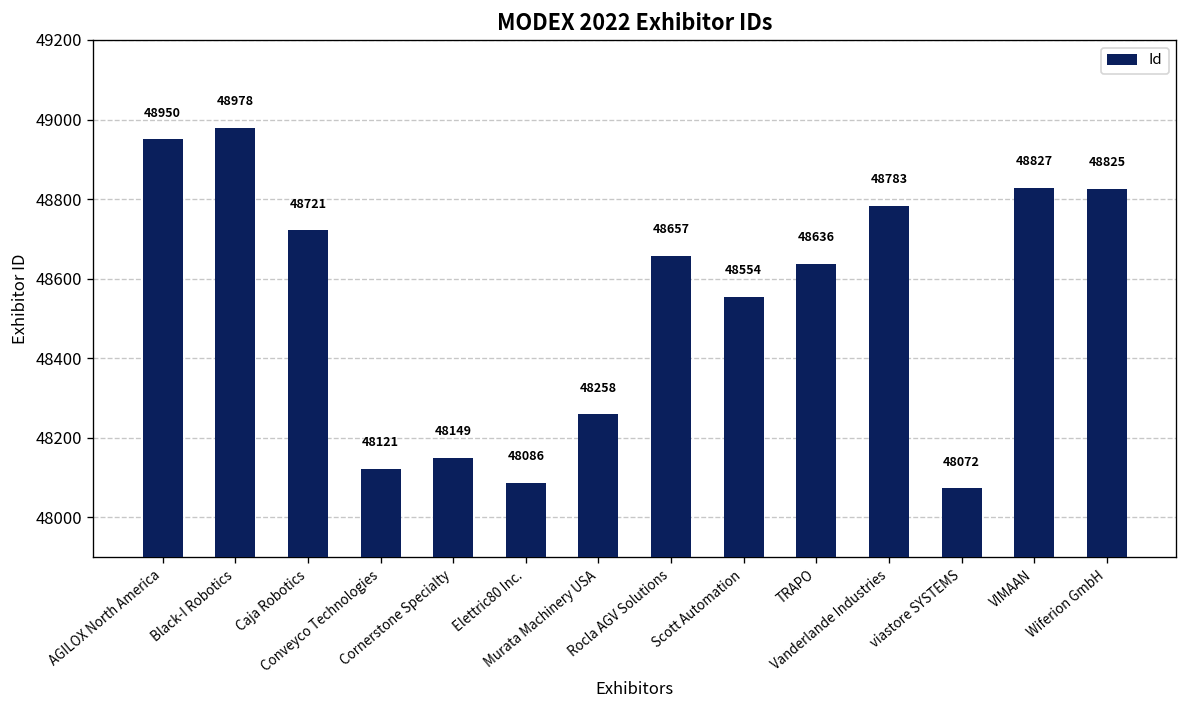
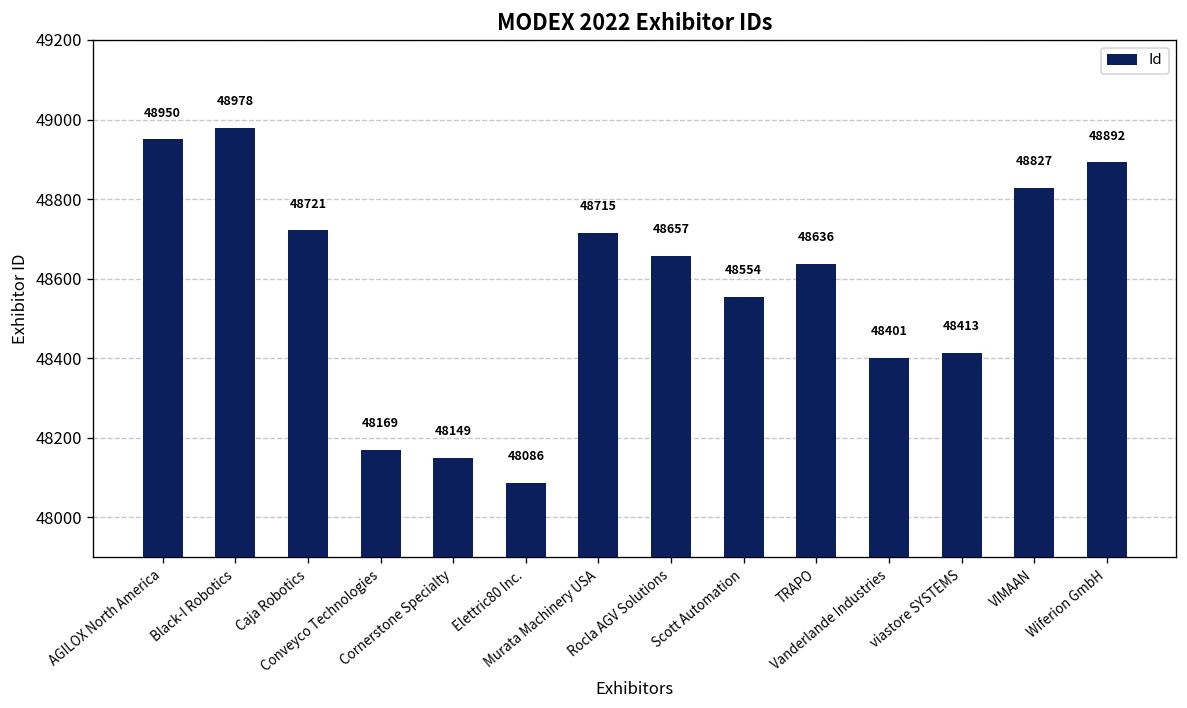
Conveyco Technologies: 48121 -> 48169
Murata Machinery USA: 48258 -> 48715
Vanderlande Industries: 48783 -> 48401
viastore SYSTEMS: 48072 -> 48413
Wiferion GmbH: 48825 -> 48892
